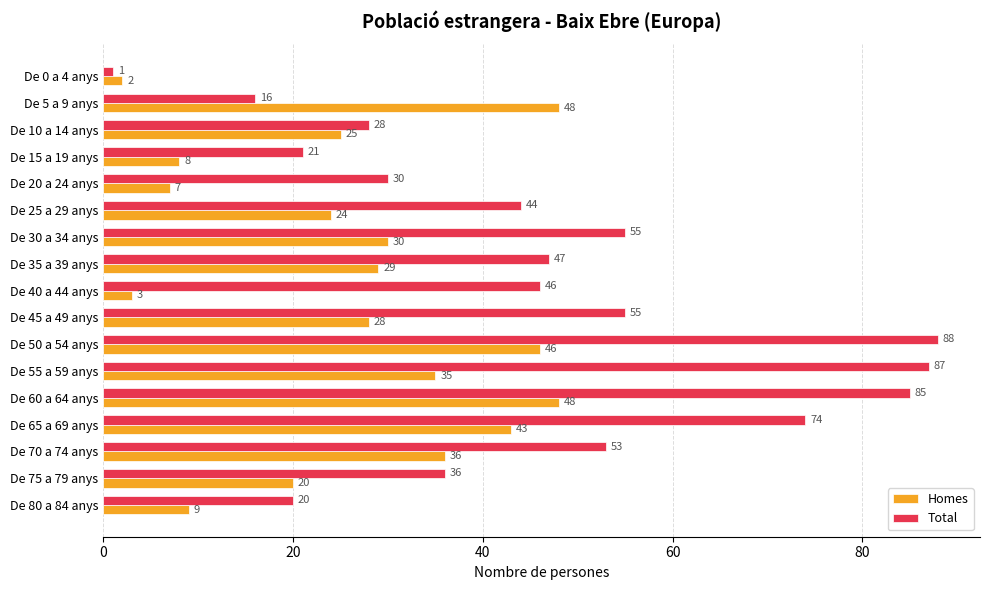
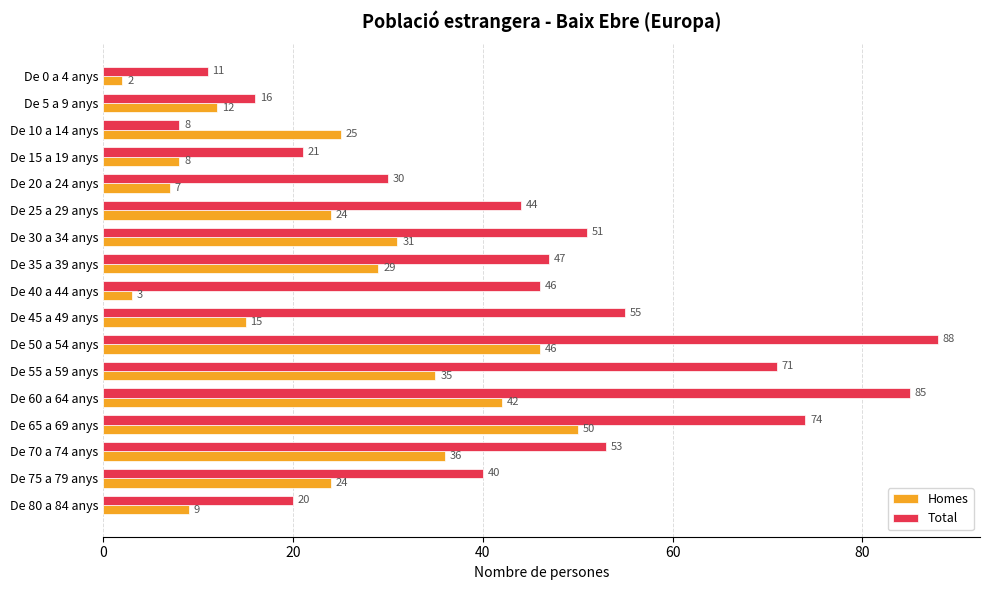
Total, De 0 a 4 anys: 1 -> 11
Homes, De 5 a 9 anys: 48 -> 12
Total, De 10 a 14 anys: 28 -> 8
Total, De 30 a 34 anys: 55 -> 51
Homes, De 30 a 34 anys: 30 -> 31
Homes, De 45 a 49 anys: 28 -> 15
Total, De 55 a 59 anys: 87 -> 71
Homes, De 60 a 64 anys: 48 -> 42
Homes, De 65 a 69 anys: 43 -> 50
Total, De 75 a 79 anys: 36 -> 40
Homes, De 75 a 79 anys: 20 -> 24
